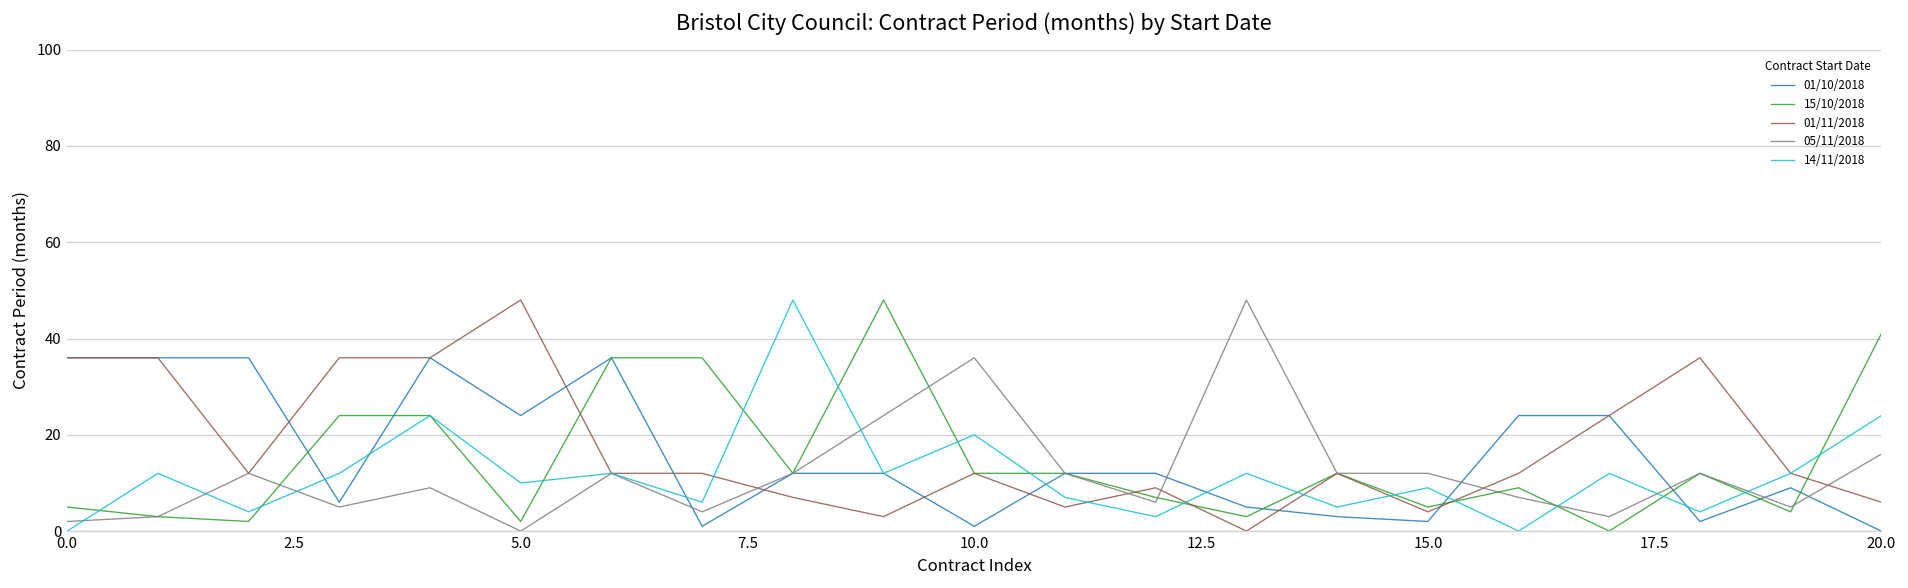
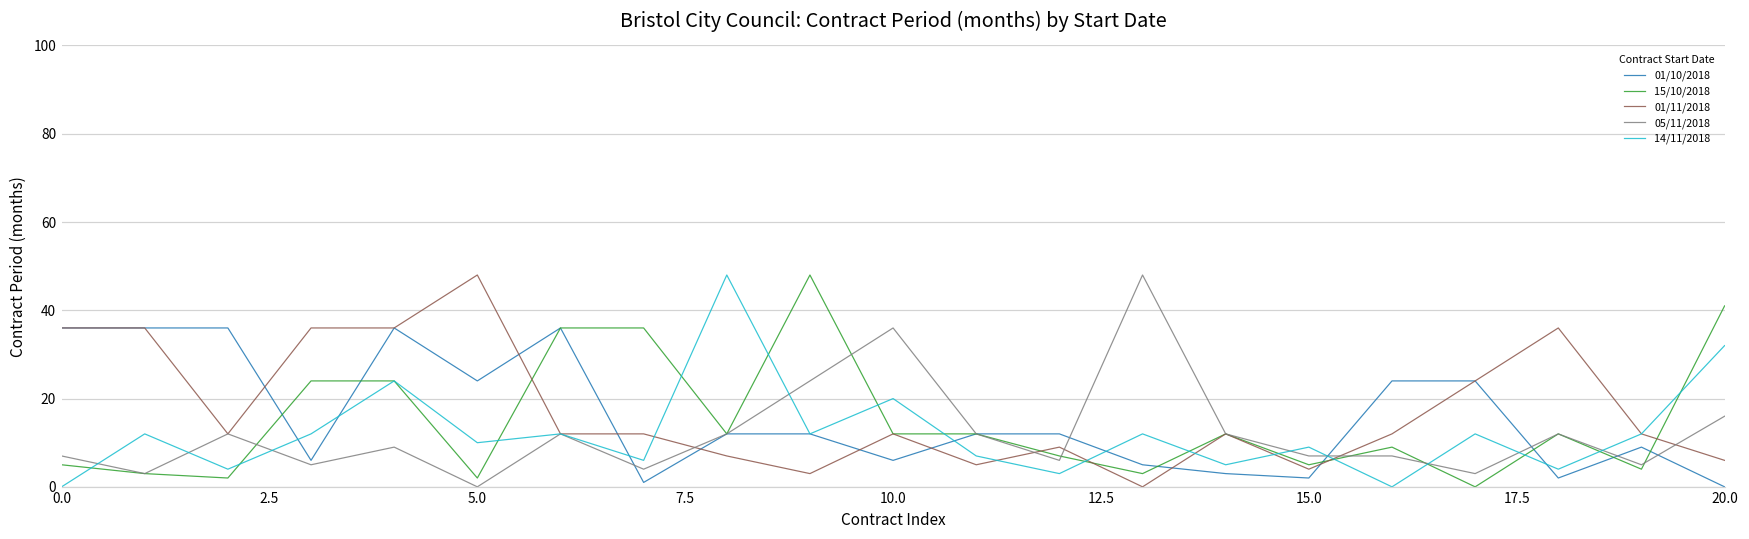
05/11/2018, 0.0: 2 -> 7
01/10/2018, 10.0: 1 -> 6
05/11/2018, 15.0: 12 -> 7
14/11/2018, 20.0: 24 -> 32
